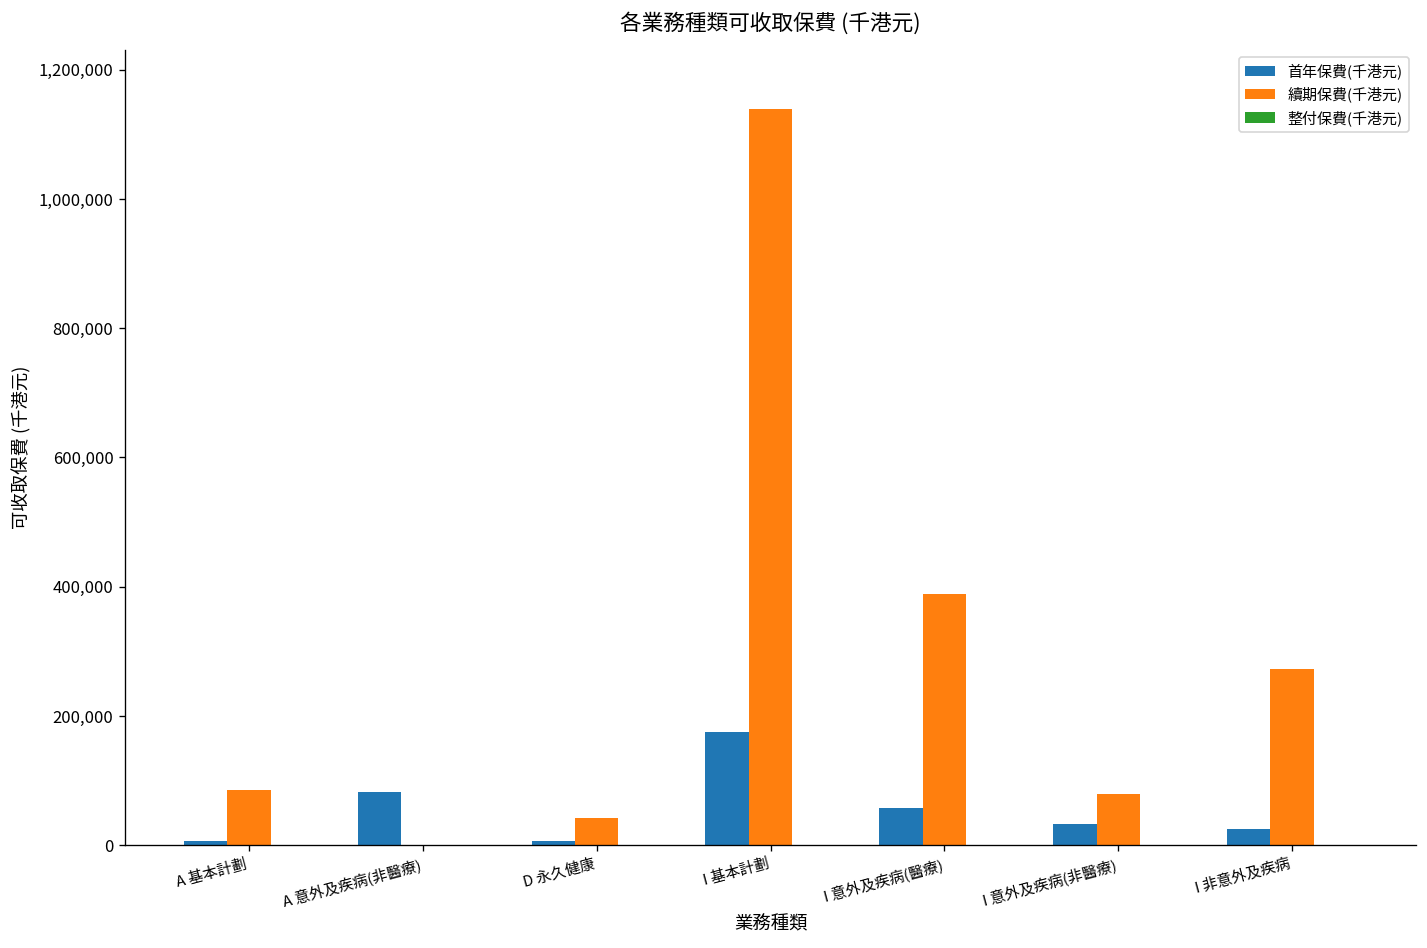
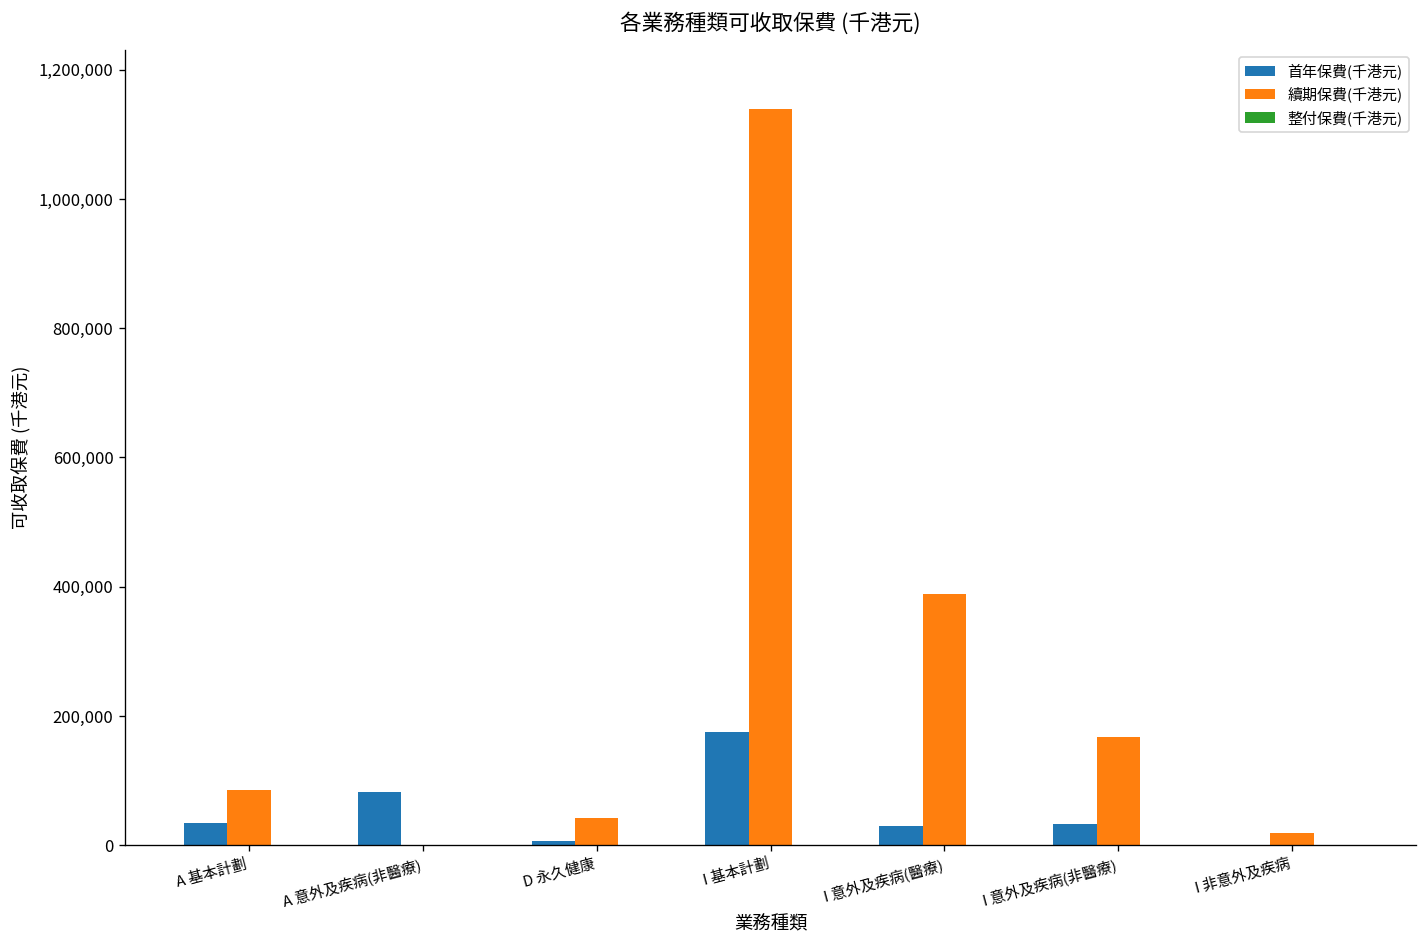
首年保費(千港元), A 基本計劃: 10,000 -> 30,000
首年保費(千港元), I 意外及疾病(醫療): 60,000 -> 30,000
續期保費(千港元), I 意外及疾病(非醫療): 80,000 -> 170,000
首年保費(千港元), I 非意外及疾病: 30,000 -> 0
續期保費(千港元), I 非意外及疾病: 270,000 -> 20,000
